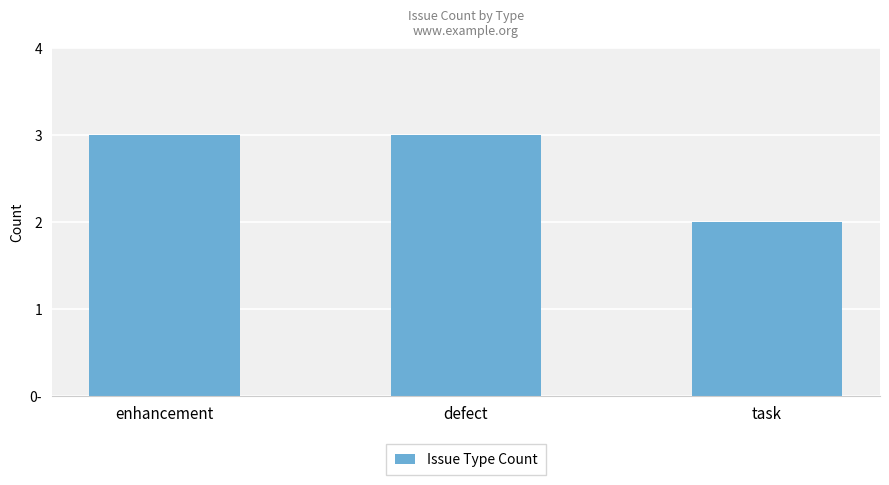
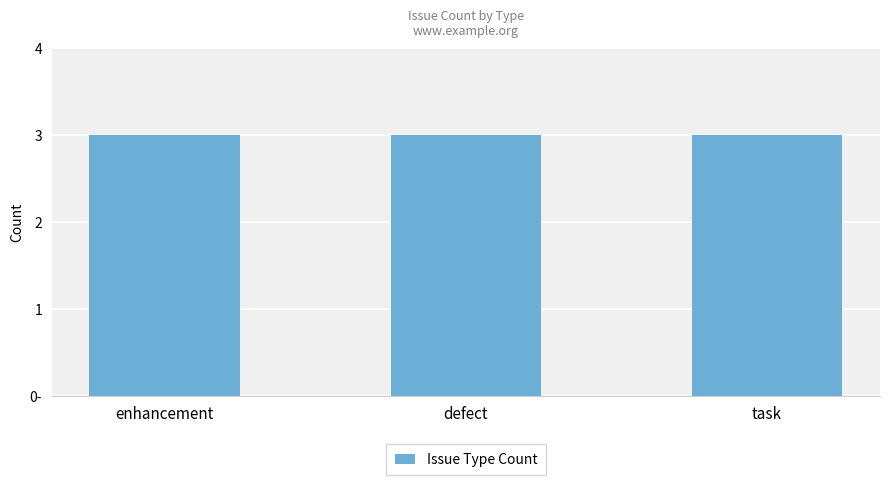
task: 2 -> 3
